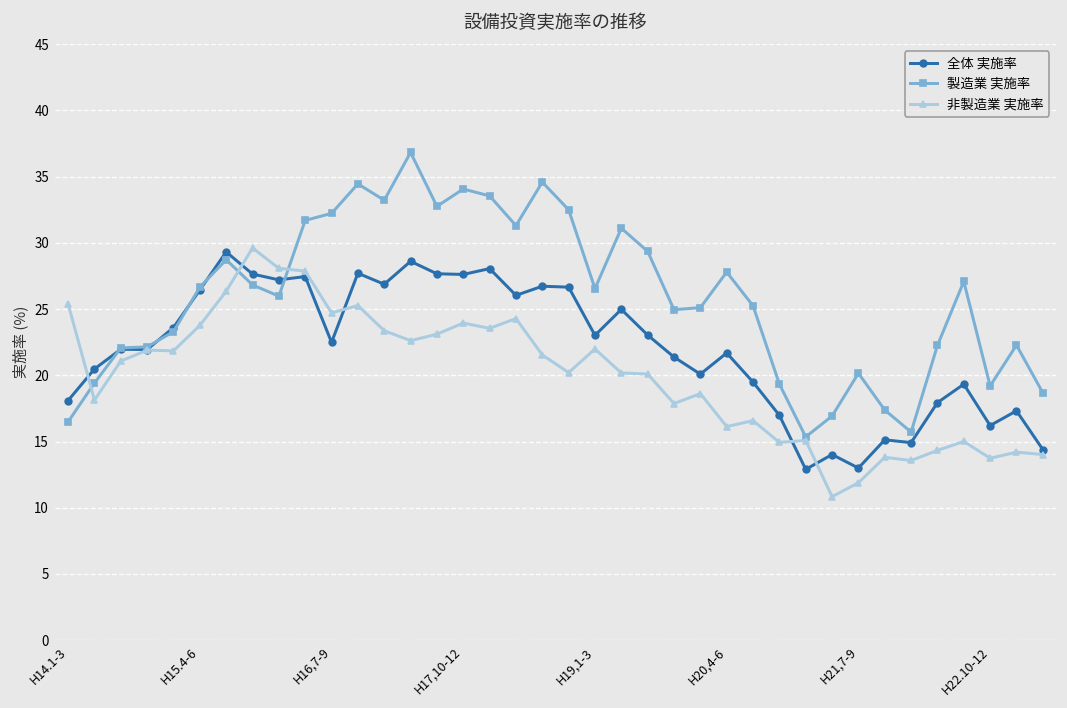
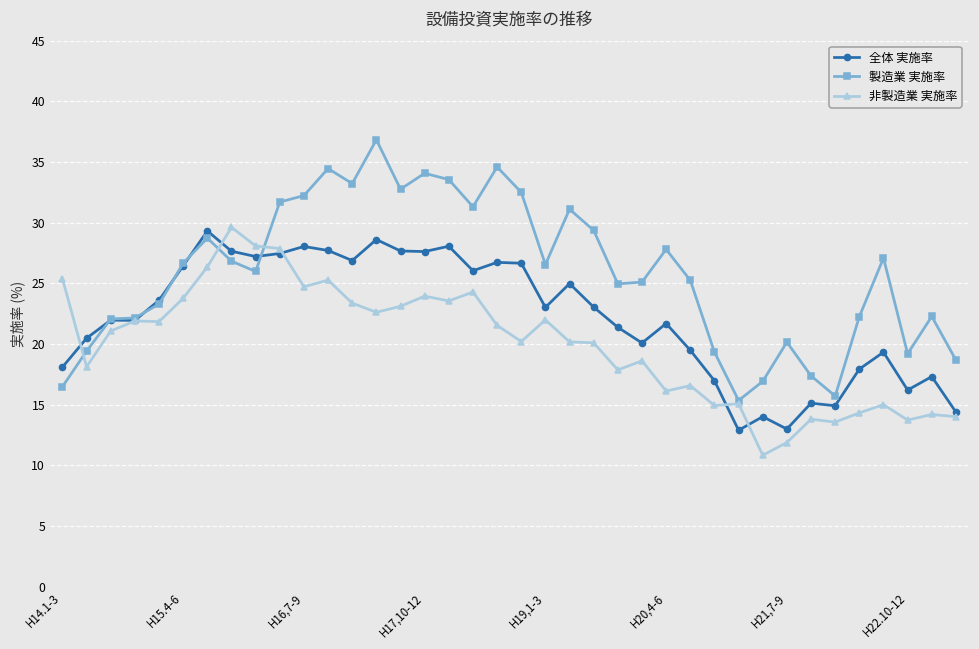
全体 実施率, H16,7-9: 22.5 -> 28.0
